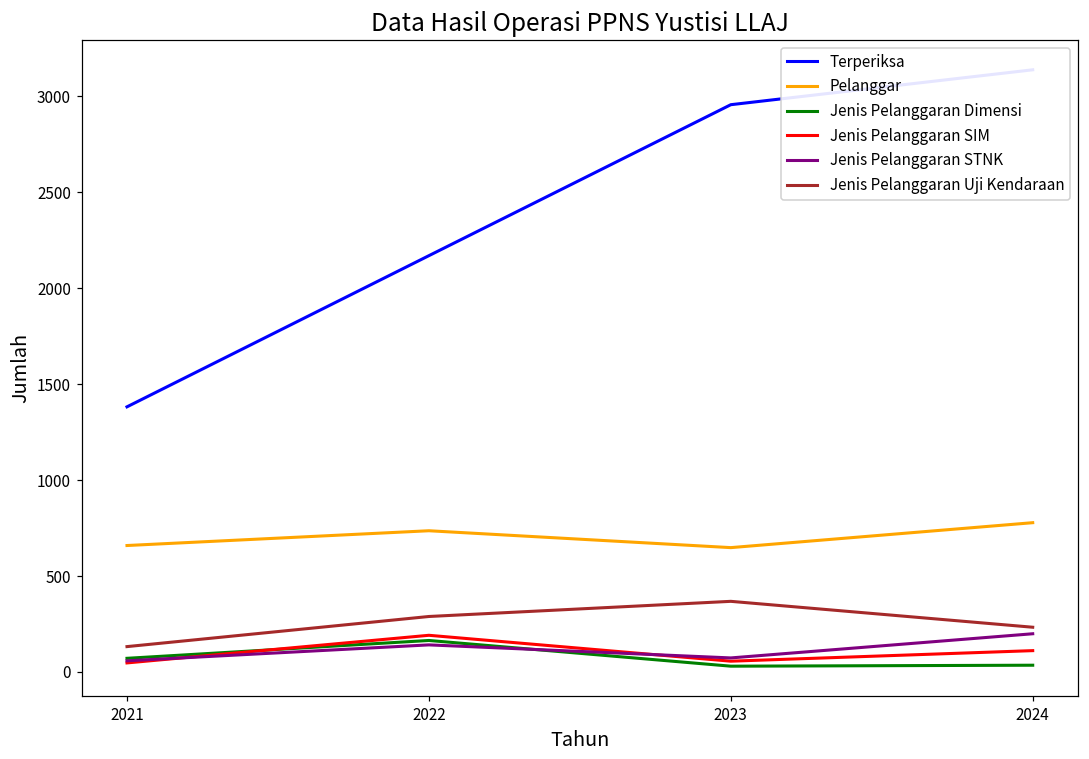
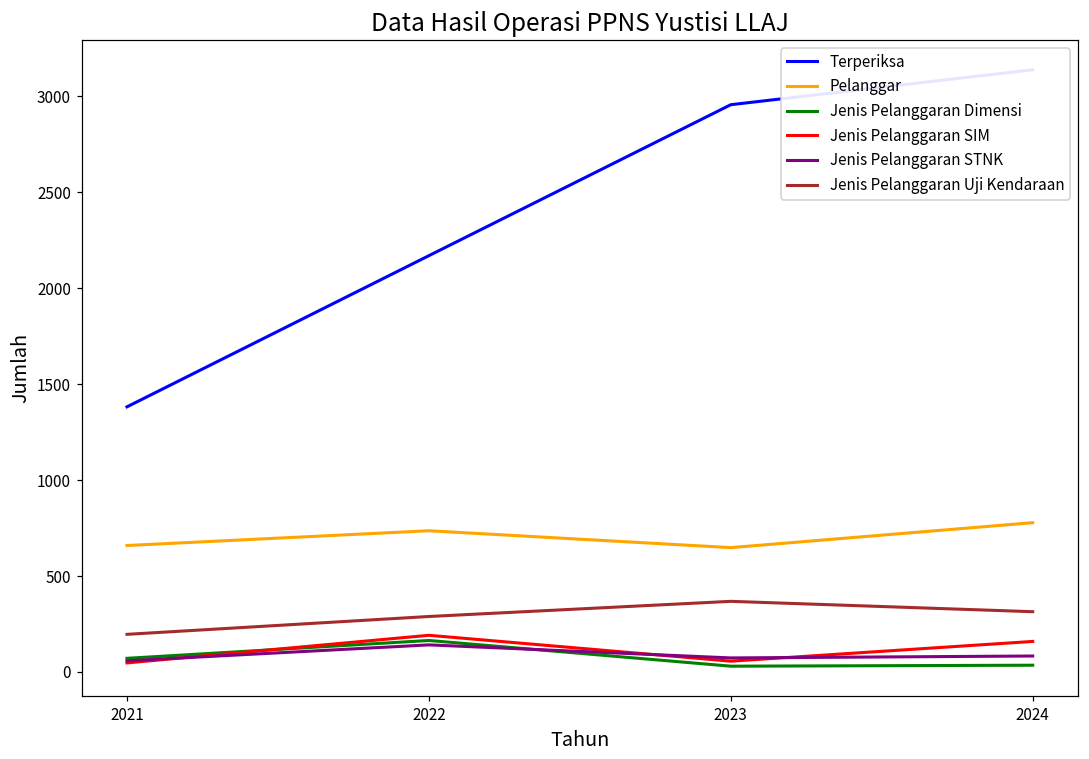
Jenis Pelanggaran Uji Kendaraan, 2021: 130 -> 200
Jenis Pelanggaran SIM, 2024: 110 -> 160
Jenis Pelanggaran STNK, 2024: 200 -> 80
Jenis Pelanggaran Uji Kendaraan, 2024: 230 -> 310
